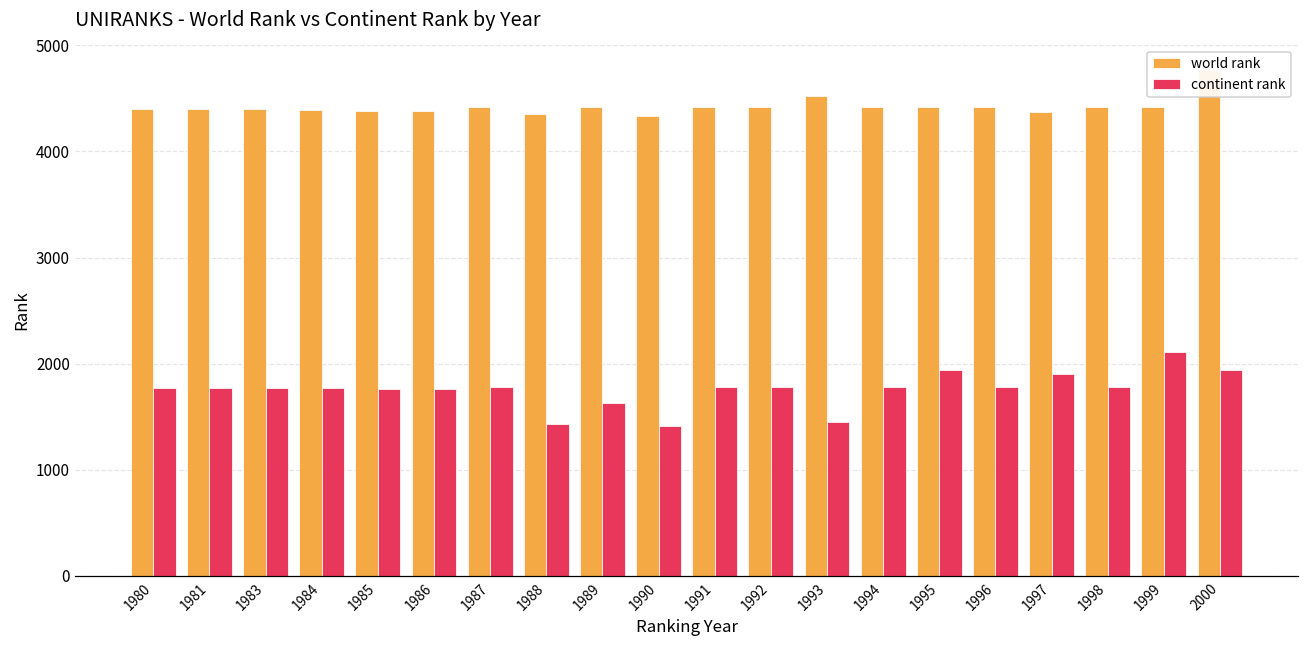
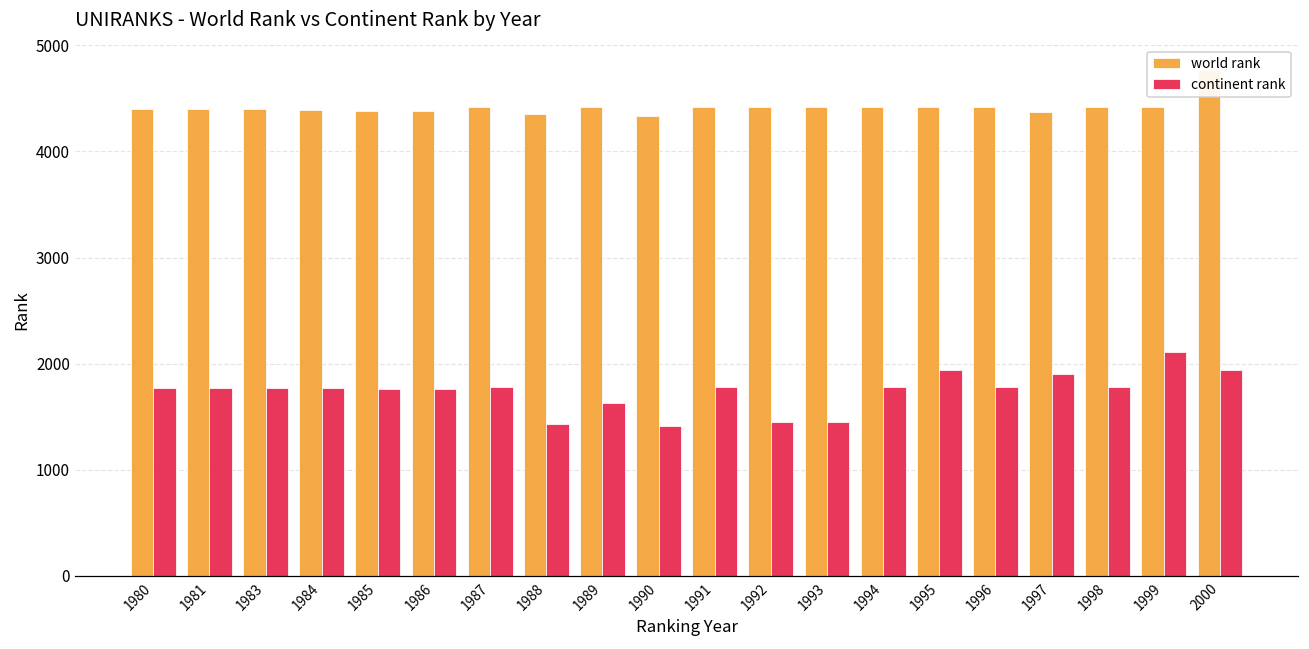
continent rank, 1992: 1800 -> 1500
world rank, 1993: 4500 -> 4400
